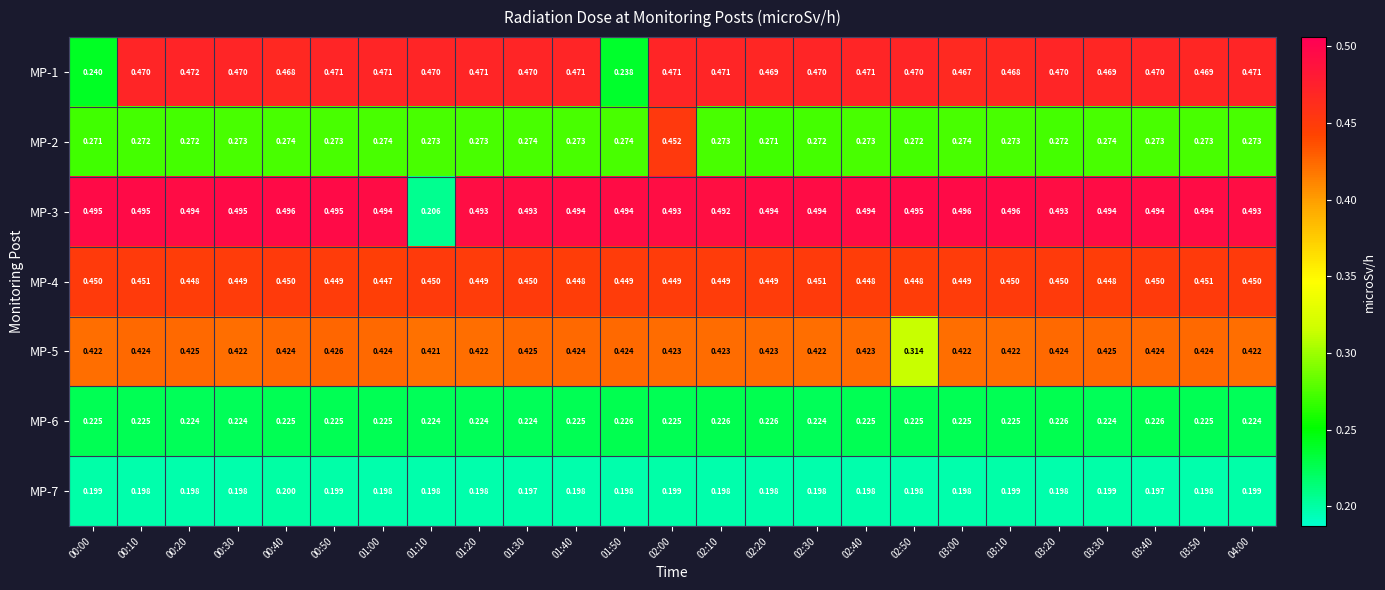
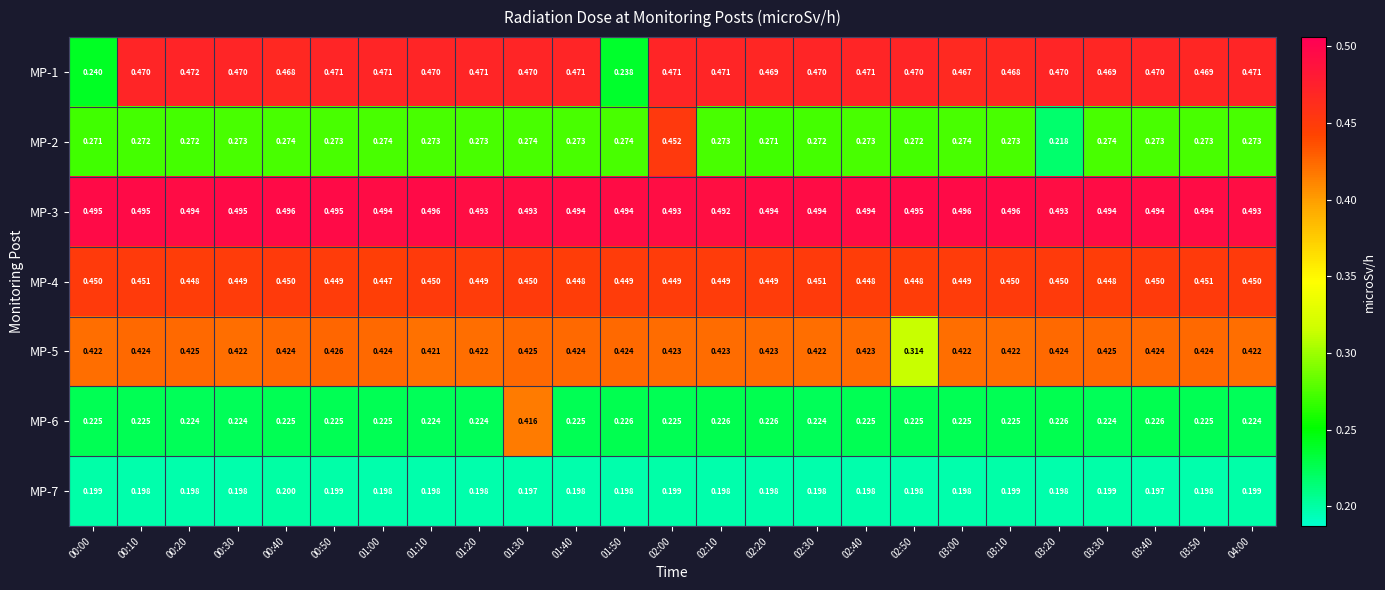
MP-2, 03:20: 0.272 -> 0.218
MP-3, 01:10: 0.206 -> 0.496
MP-6, 01:30: 0.224 -> 0.416
